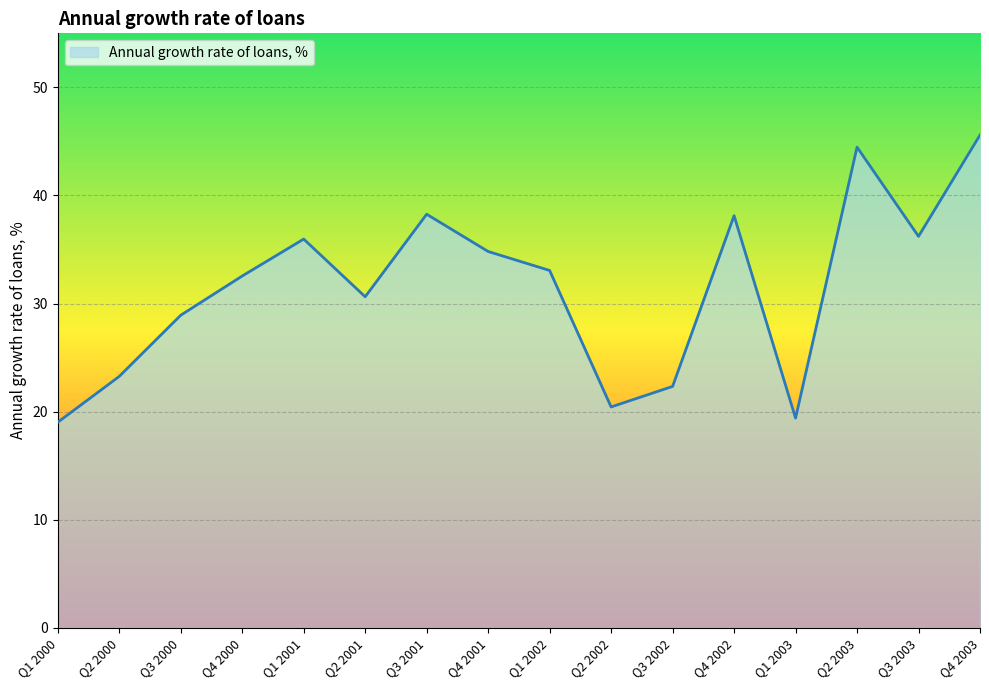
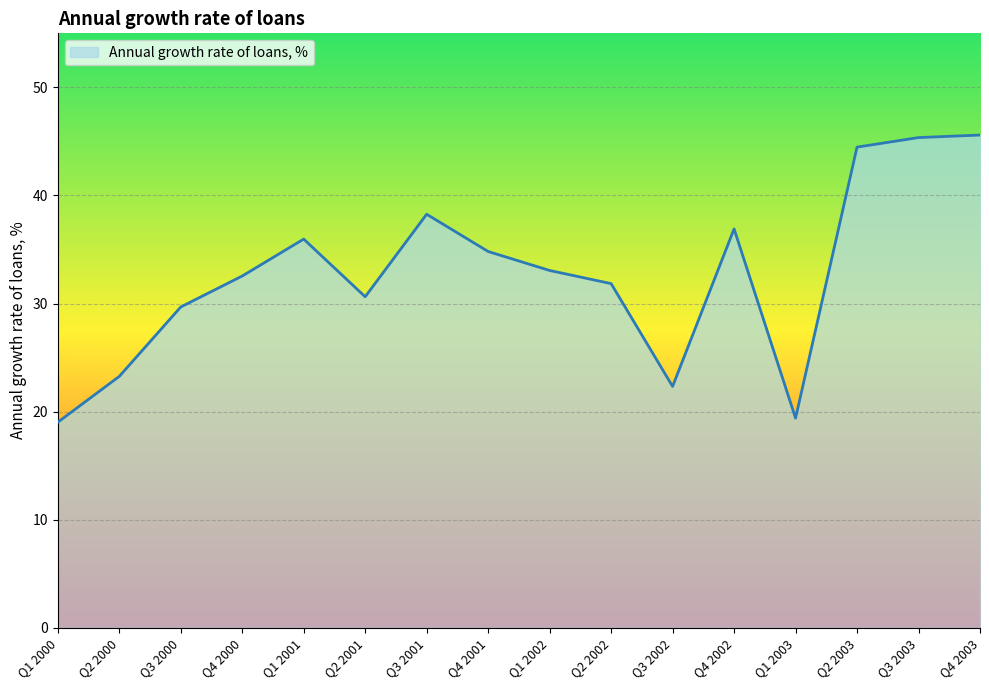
Q3 2000: 28.9 -> 29.7
Q2 2002: 20.4 -> 31.8
Q4 2002: 38.1 -> 36.9
Q3 2003: 36.2 -> 45.4
